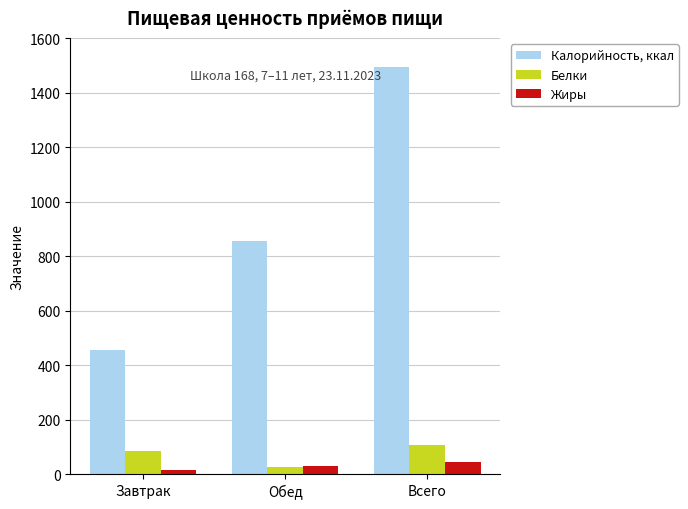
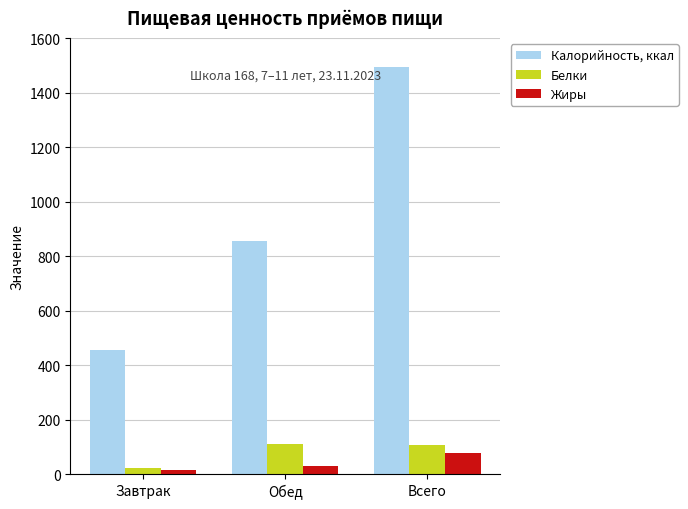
Белки, Завтрак: 80 -> 20
Белки, Обед: 30 -> 110
Жиры, Всего: 50 -> 80
